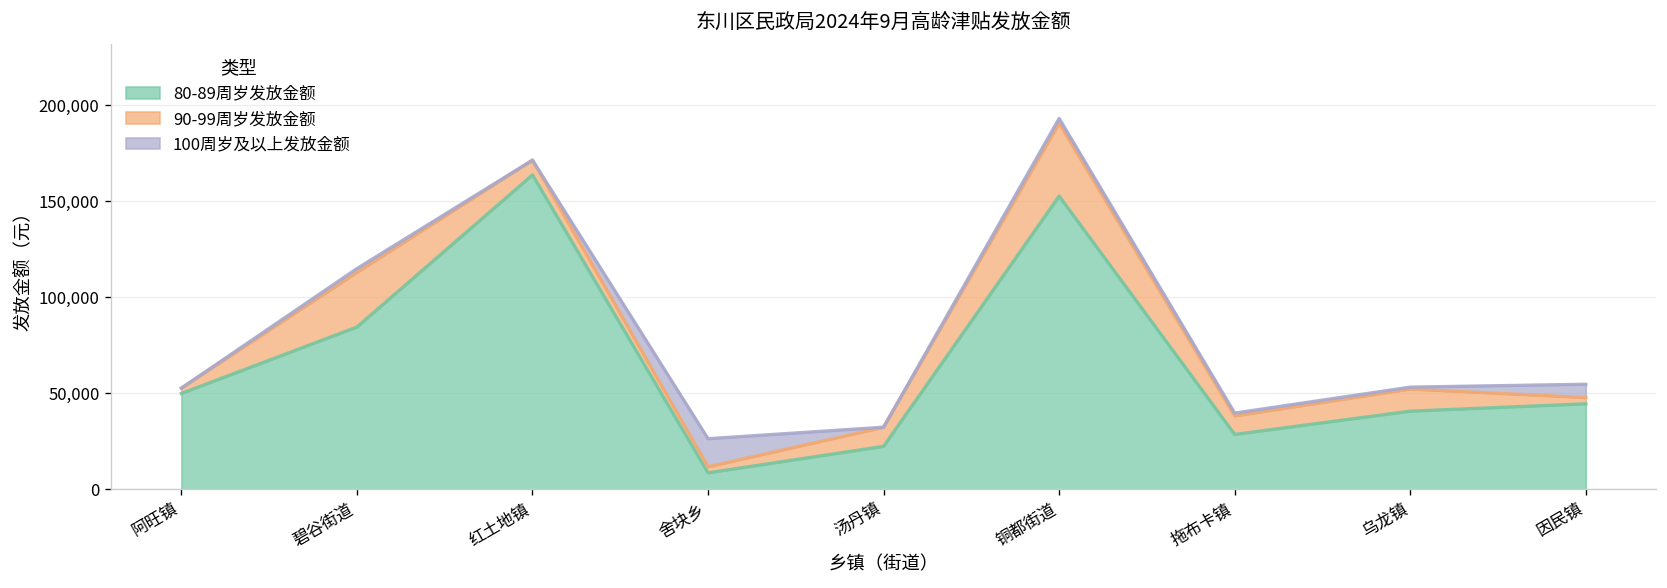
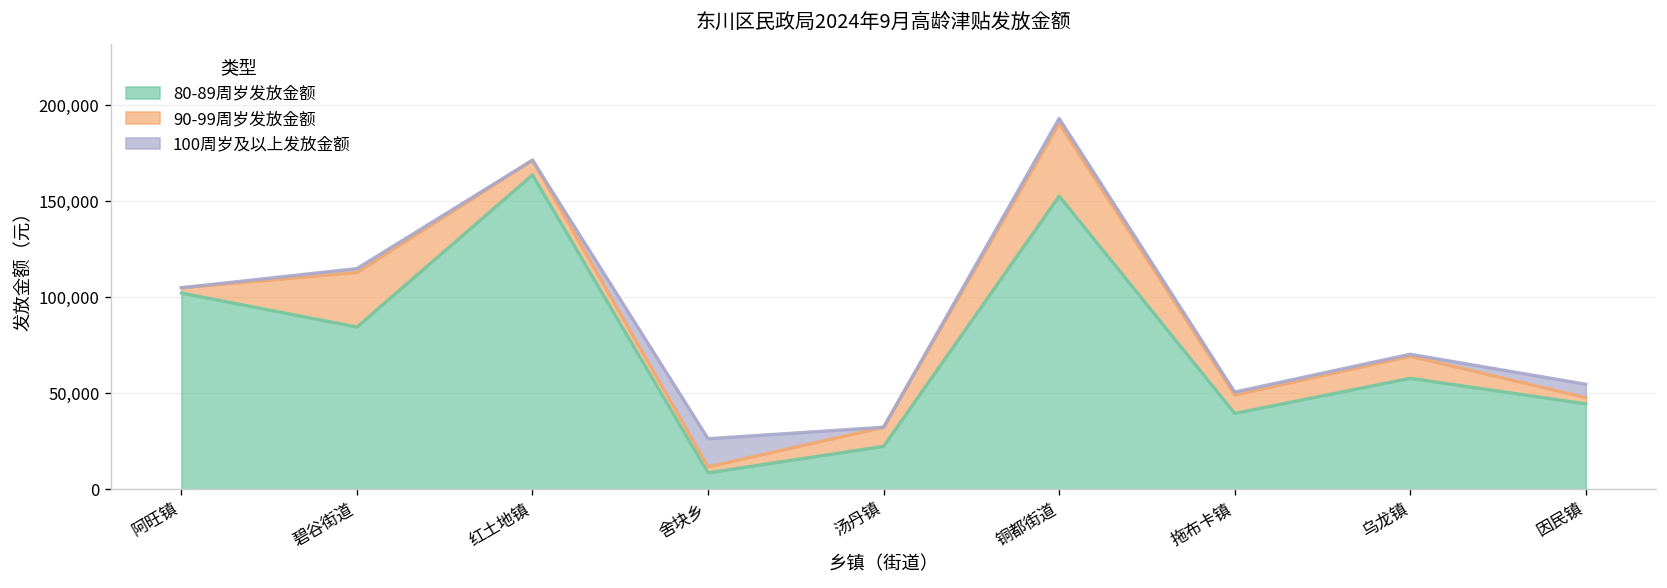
80-89周岁发放金额, 阿旺镇: 50,000 -> 102,000
80-89周岁发放金额, 拖布卡镇: 29,000 -> 40,000
80-89周岁发放金额, 乌龙镇: 41,000 -> 58,000
